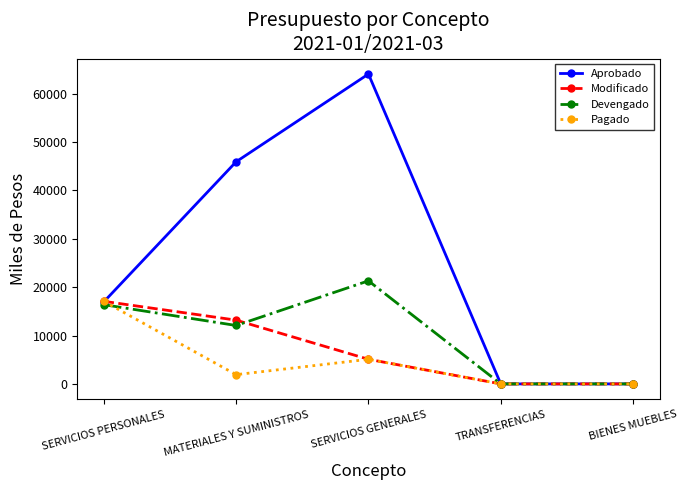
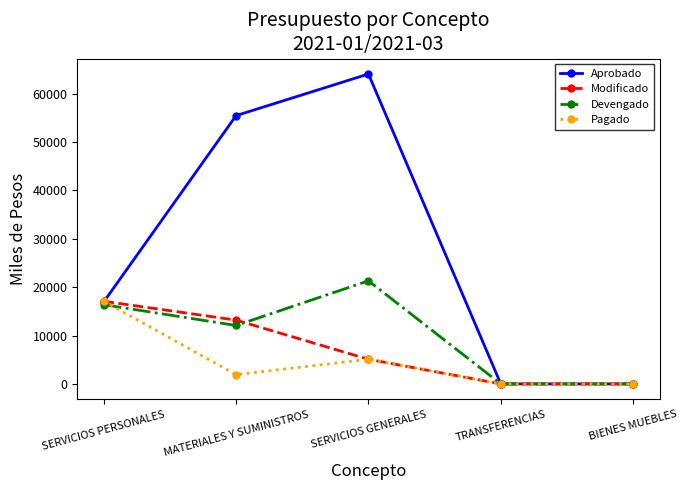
Aprobado, MATERIALES Y SUMINISTROS: 46000 -> 55000
